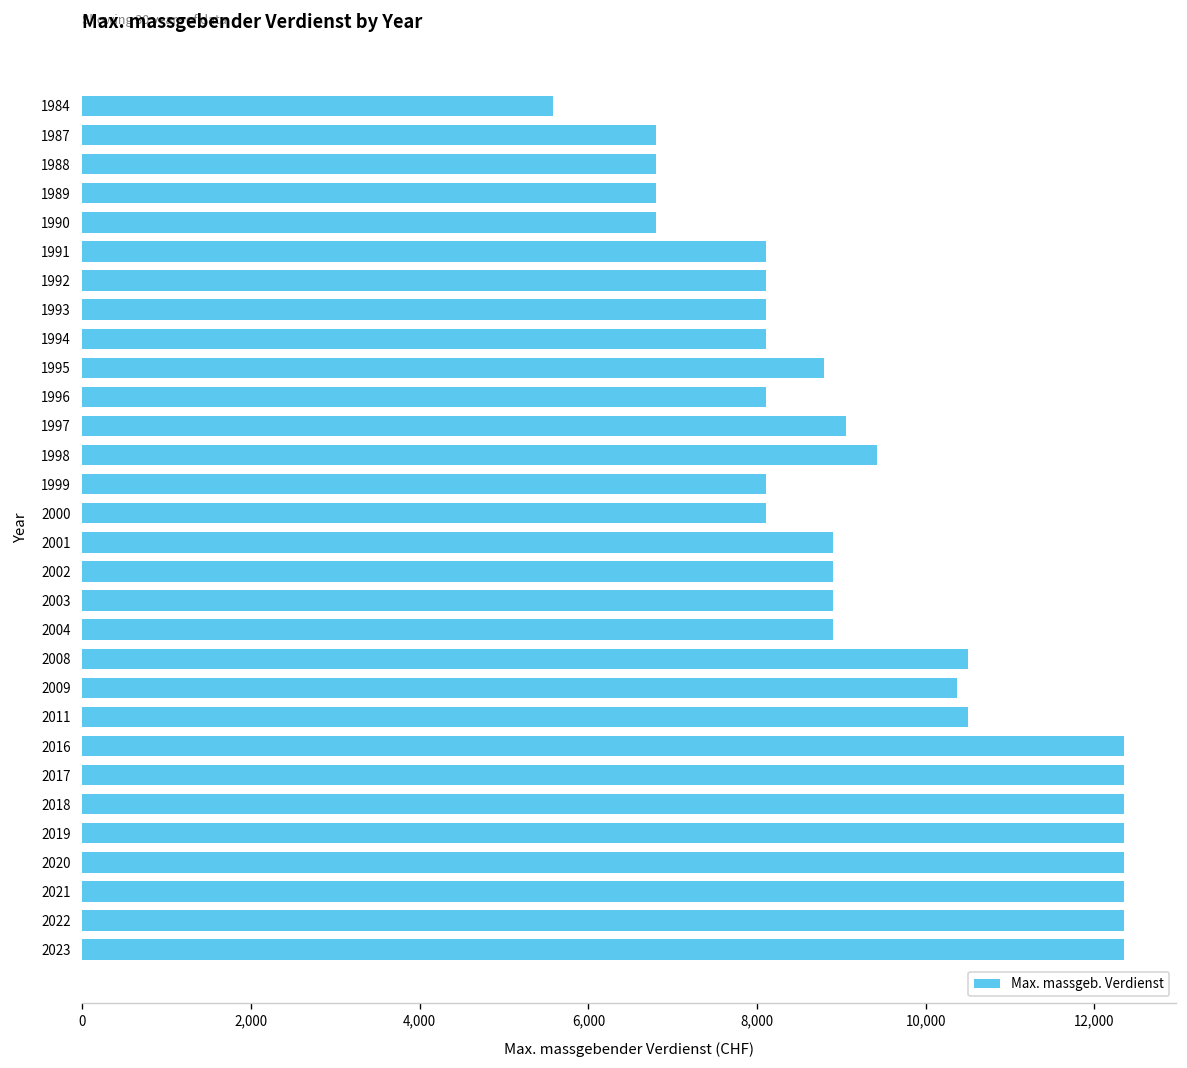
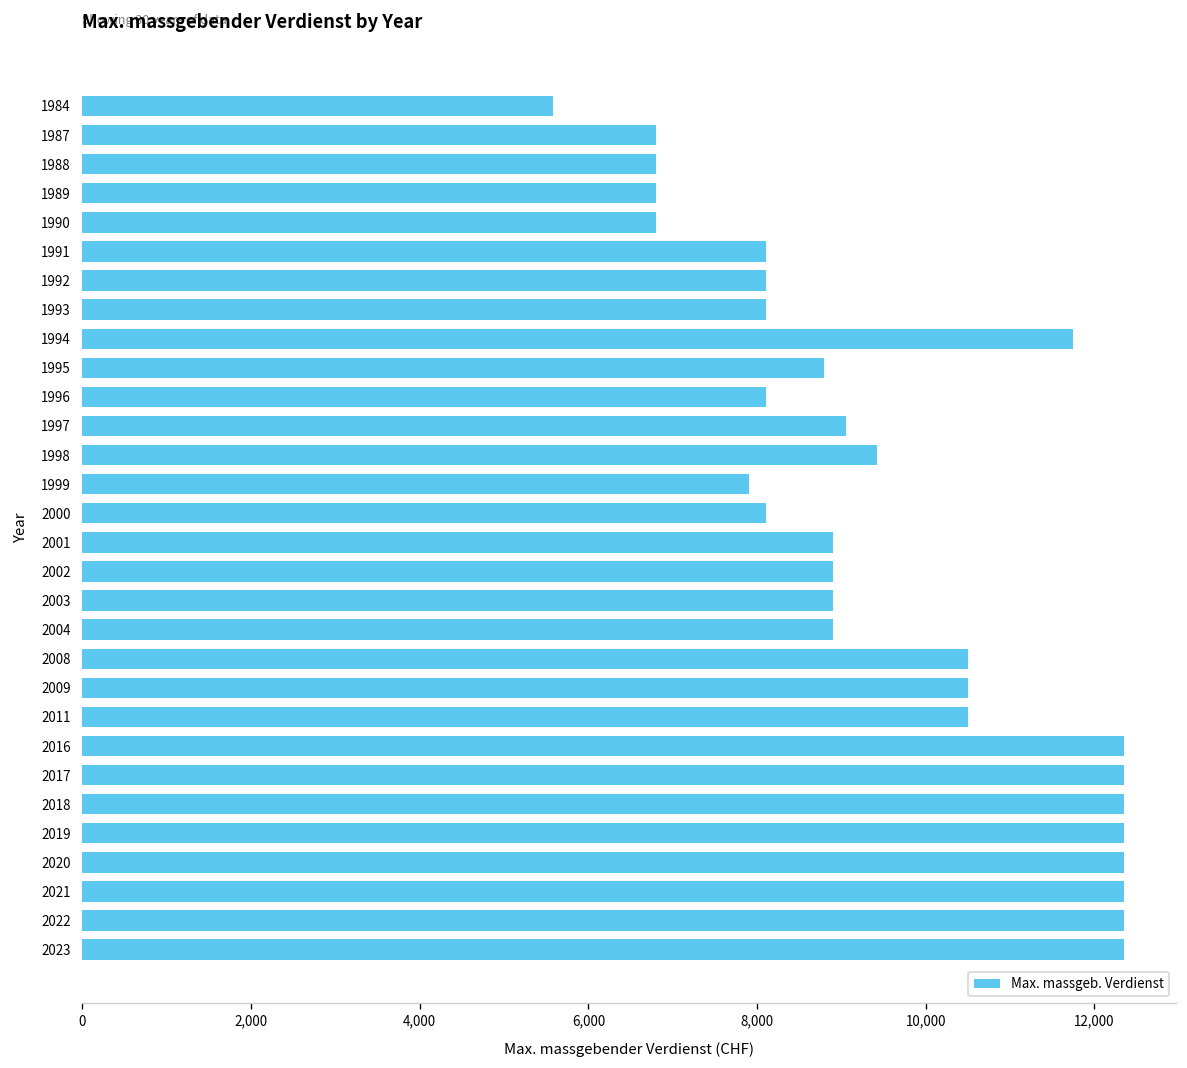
1994: 8,100 -> 11,700
1999: 8,100 -> 7,900
2009: 10,400 -> 10,500
